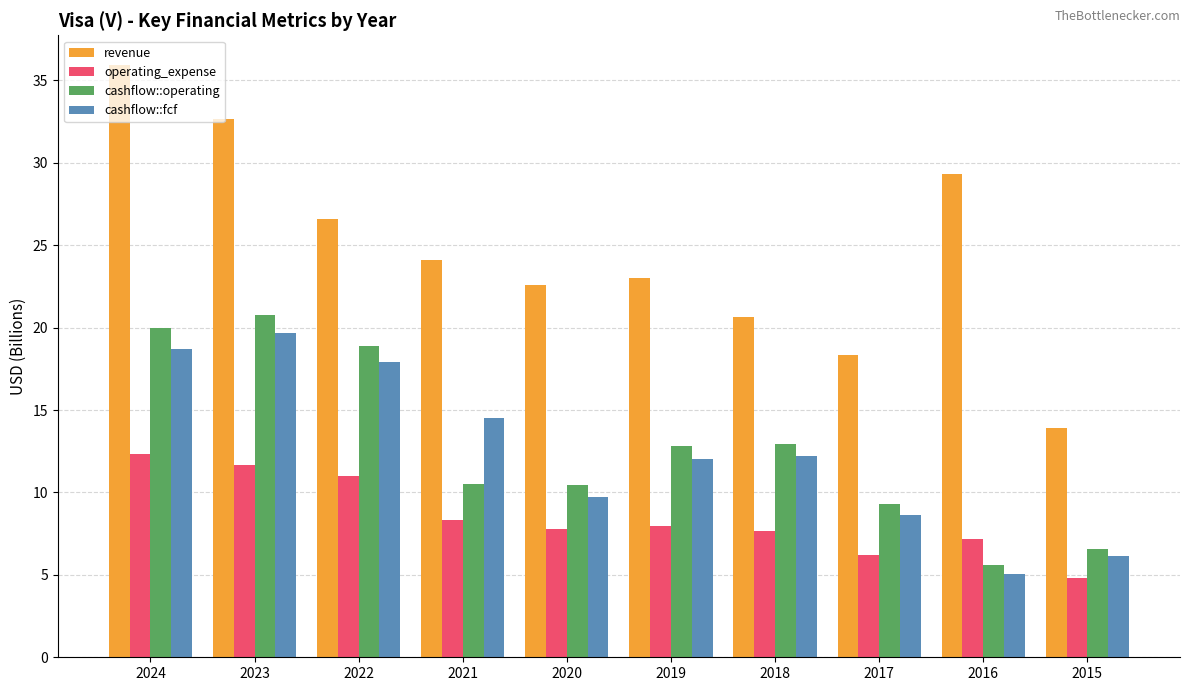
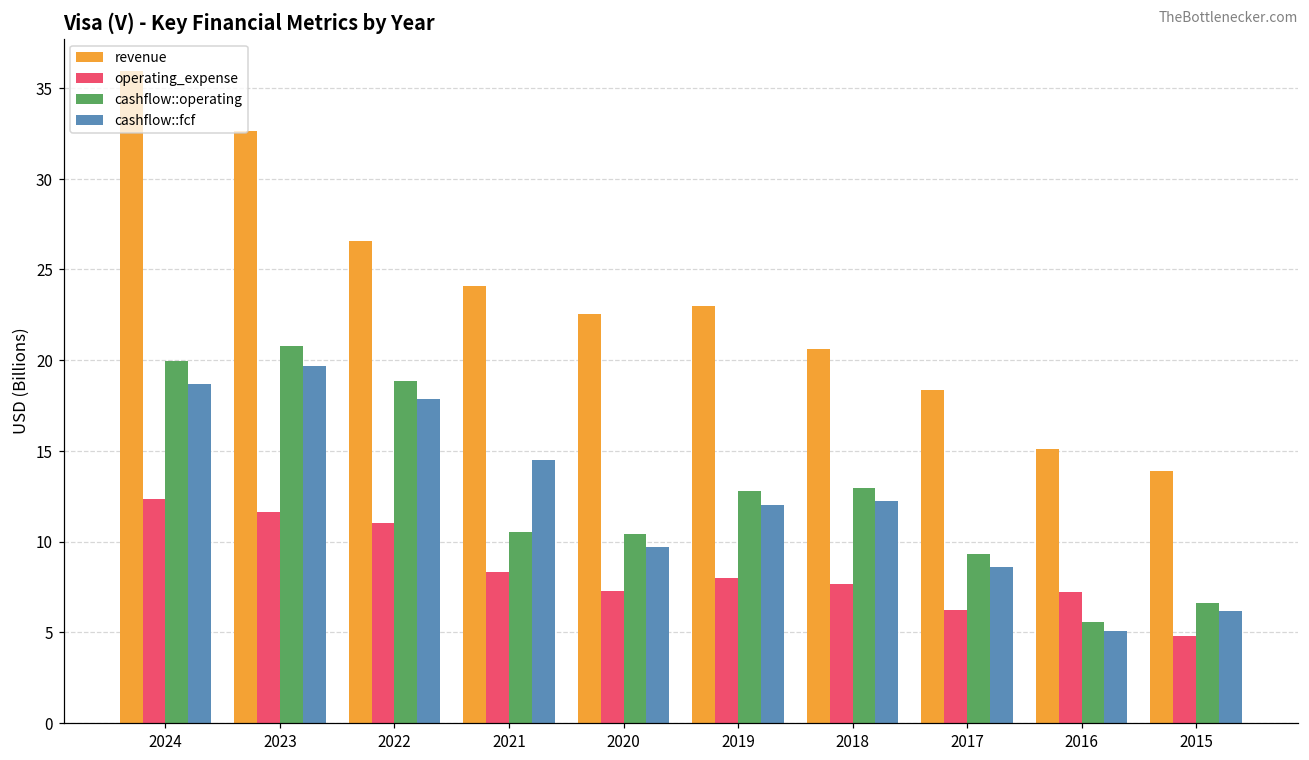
operating_expense, 2020: 7.8 -> 7.3
revenue, 2016: 29.3 -> 15.1
